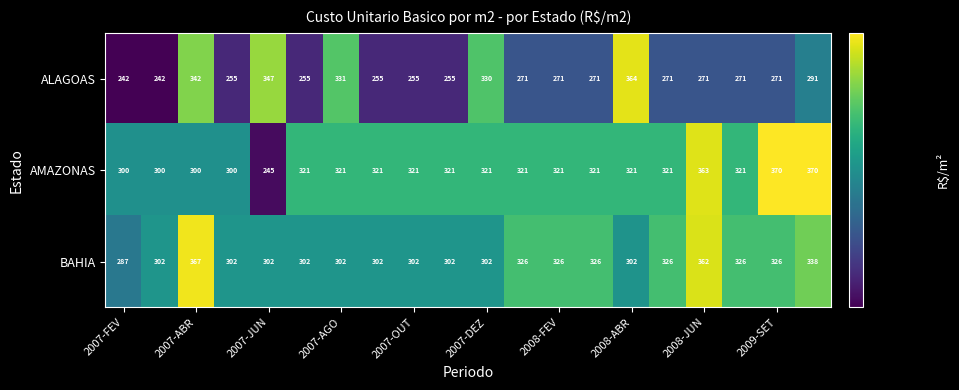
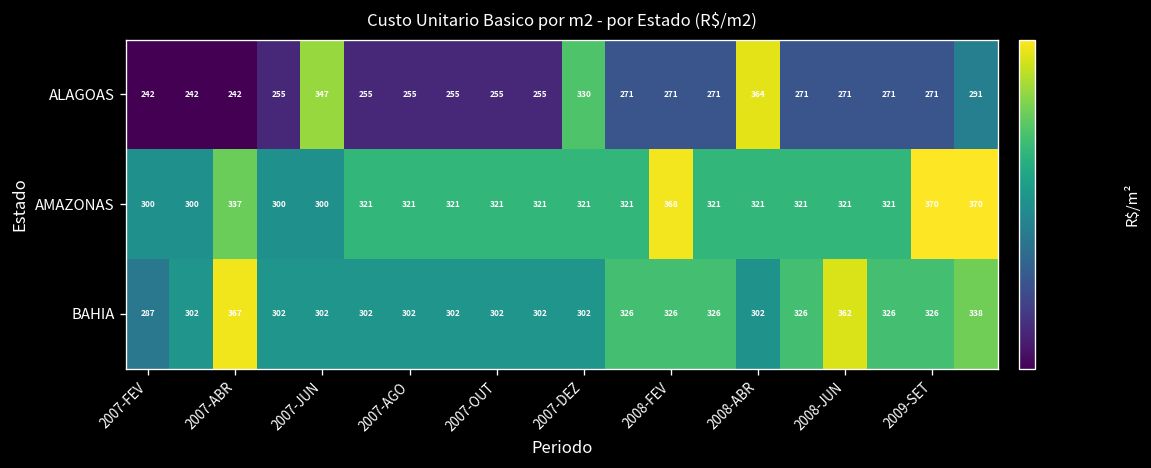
ALAGOAS, 2007-ABR: 342 -> 242
ALAGOAS, 2007-AGO: 331 -> 255
AMAZONAS, 2007-ABR: 300 -> 337
AMAZONAS, 2007-JUN: 245 -> 300
AMAZONAS, 2008-FEV: 321 -> 368
AMAZONAS, 2008-JUN: 363 -> 321
